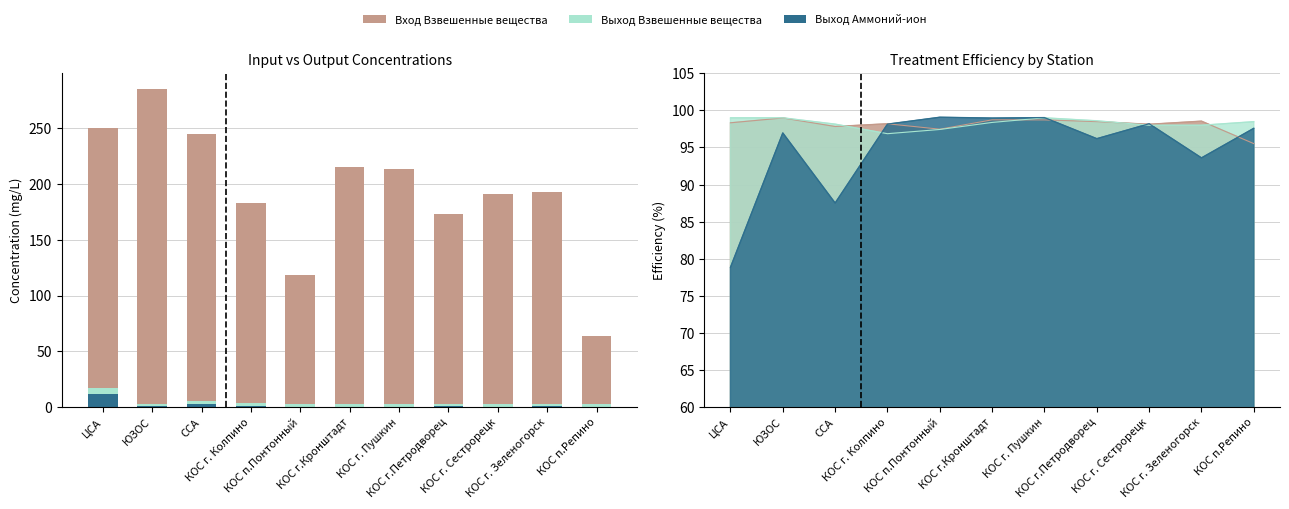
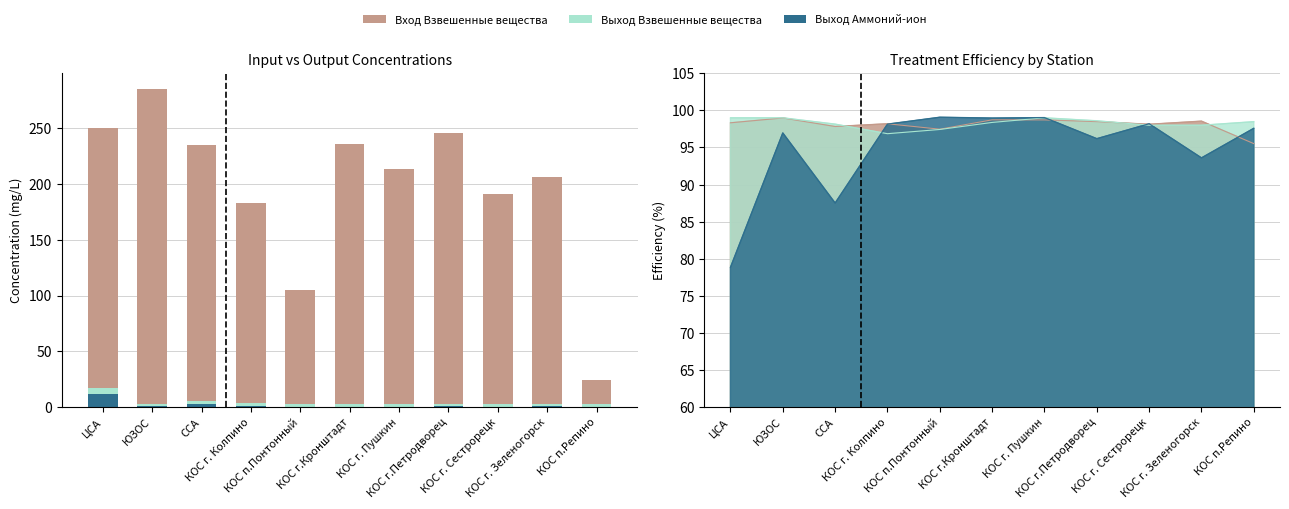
Input vs Output Concentrations, Вход Взвешенные вещества, ССА: 245 -> 235
Input vs Output Concentrations, Вход Взвешенные вещества, КОС п.Понтонный: 118 -> 105
Input vs Output Concentrations, Вход Взвешенные вещества, КОС г.Кронштадт: 215 -> 236
Input vs Output Concentrations, Вход Взвешенные вещества, КОС г.Петродворец: 173 -> 246
Input vs Output Concentrations, Вход Взвешенные вещества, КОС г. Зеленогорск: 193 -> 206
Input vs Output Concentrations, Вход Взвешенные вещества, КОС п.Репино: 64 -> 24
